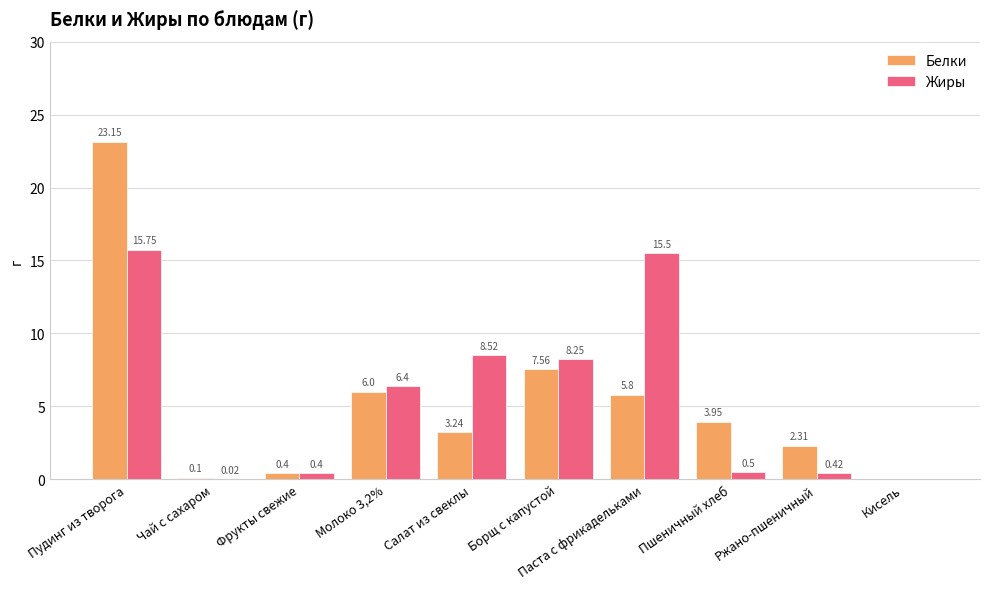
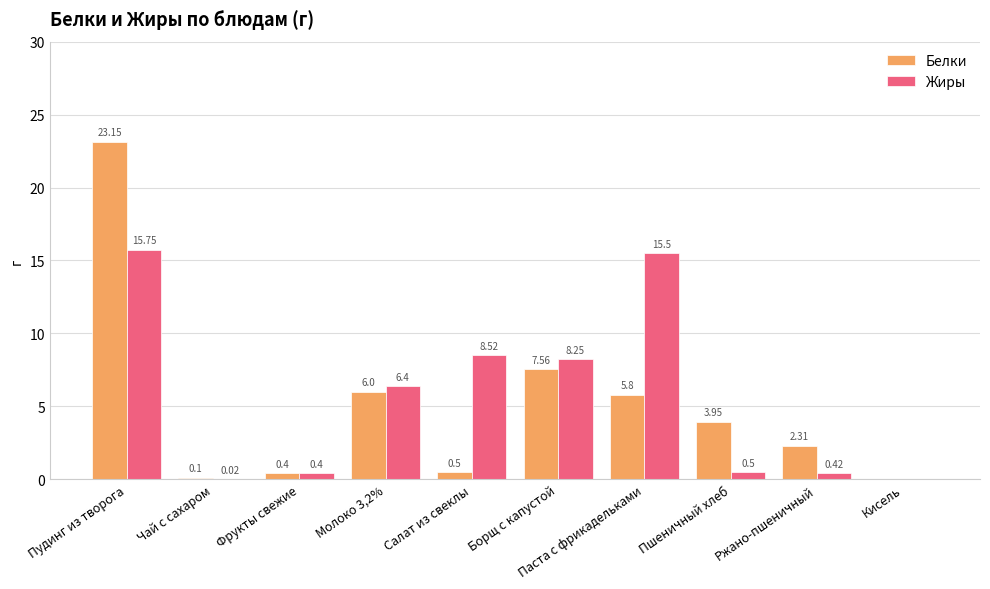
Белки, Салат из свеклы: 3.24 -> 0.5
